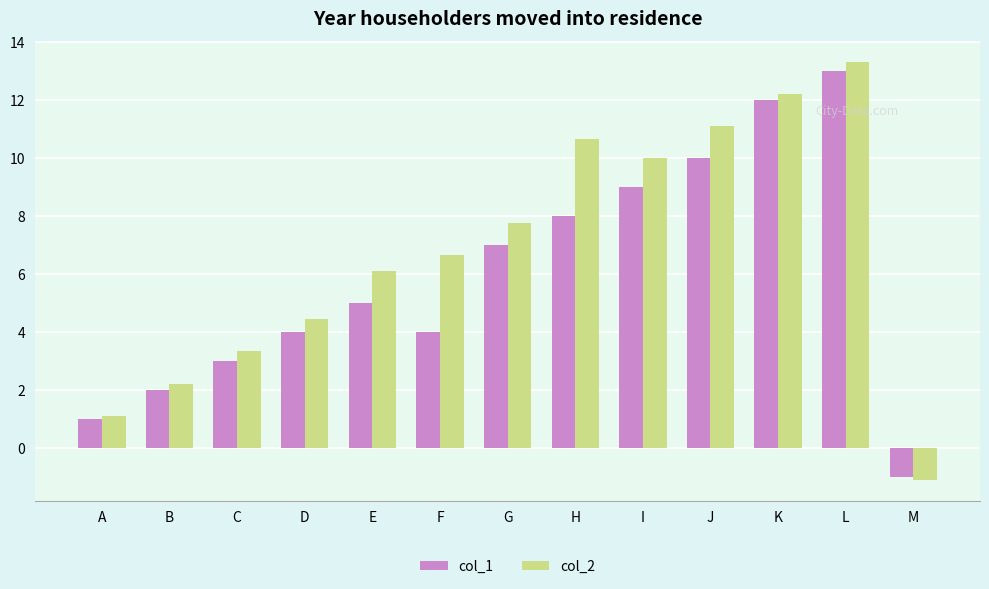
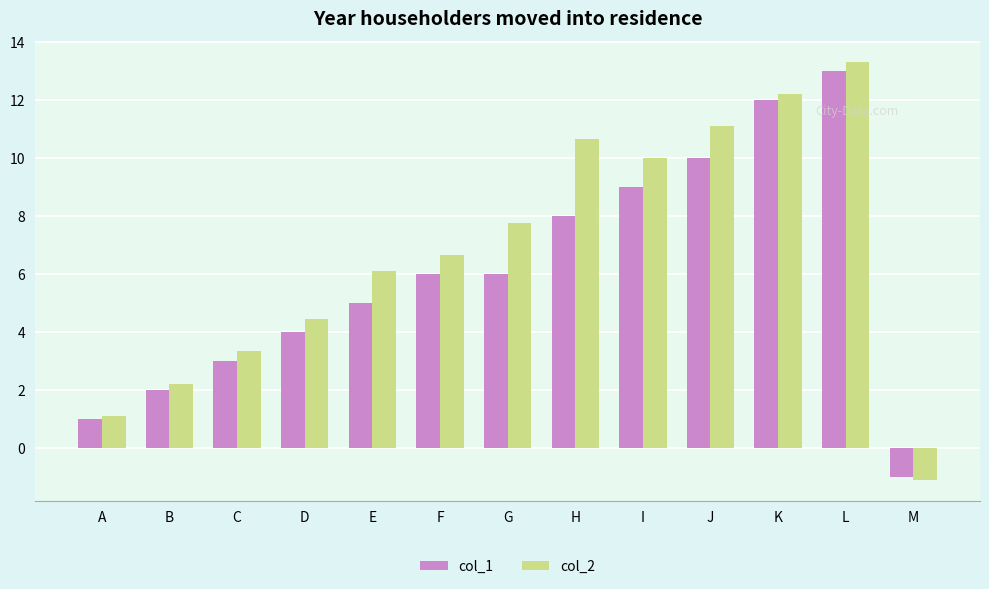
col_1, F: 4 -> 6
col_1, G: 7 -> 6
